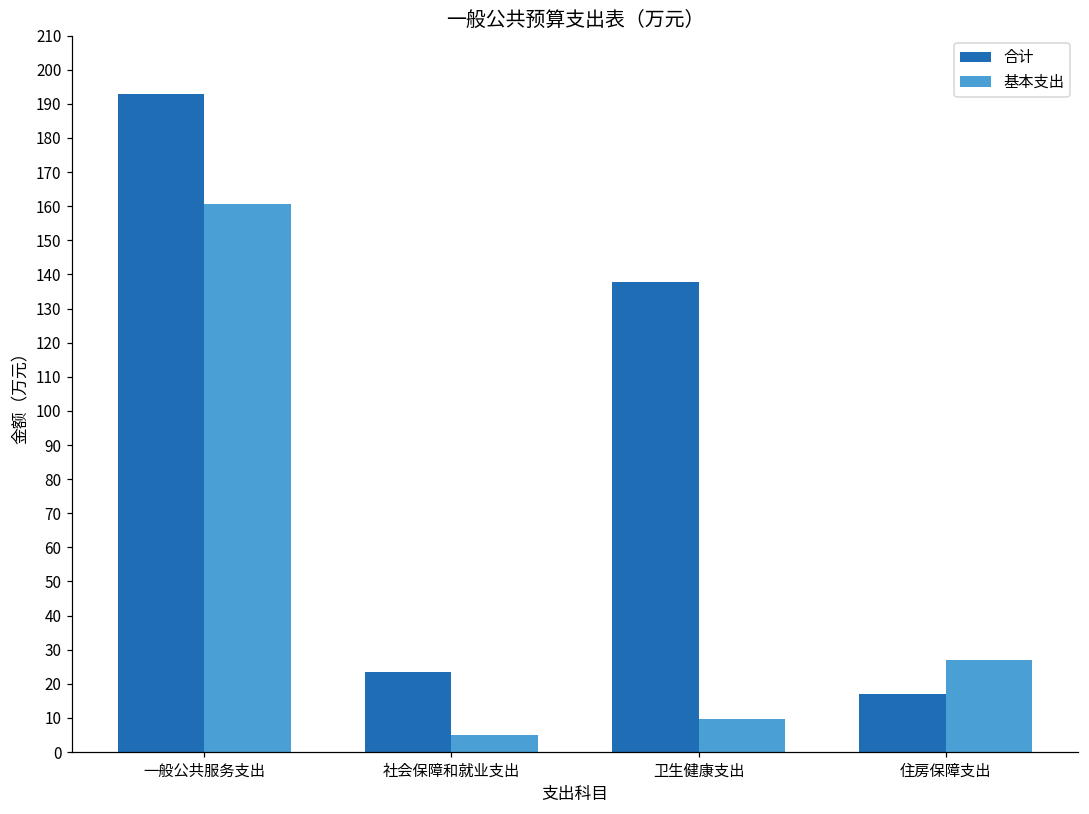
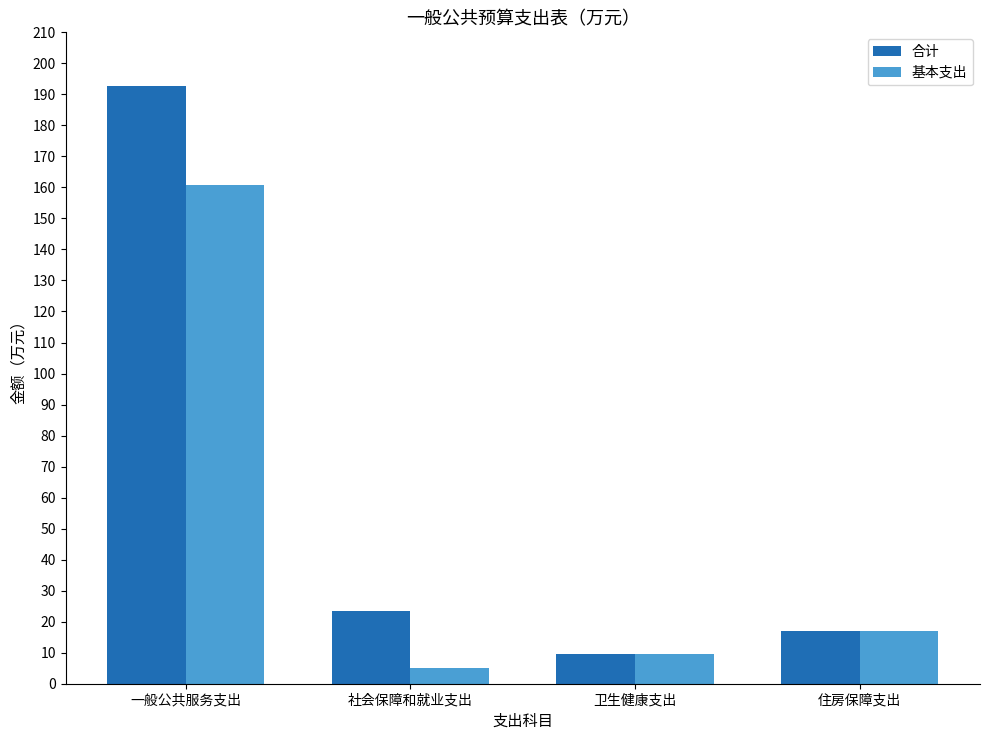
合计, 卫生健康支出: 138 -> 10
基本支出, 住房保障支出: 27 -> 17
